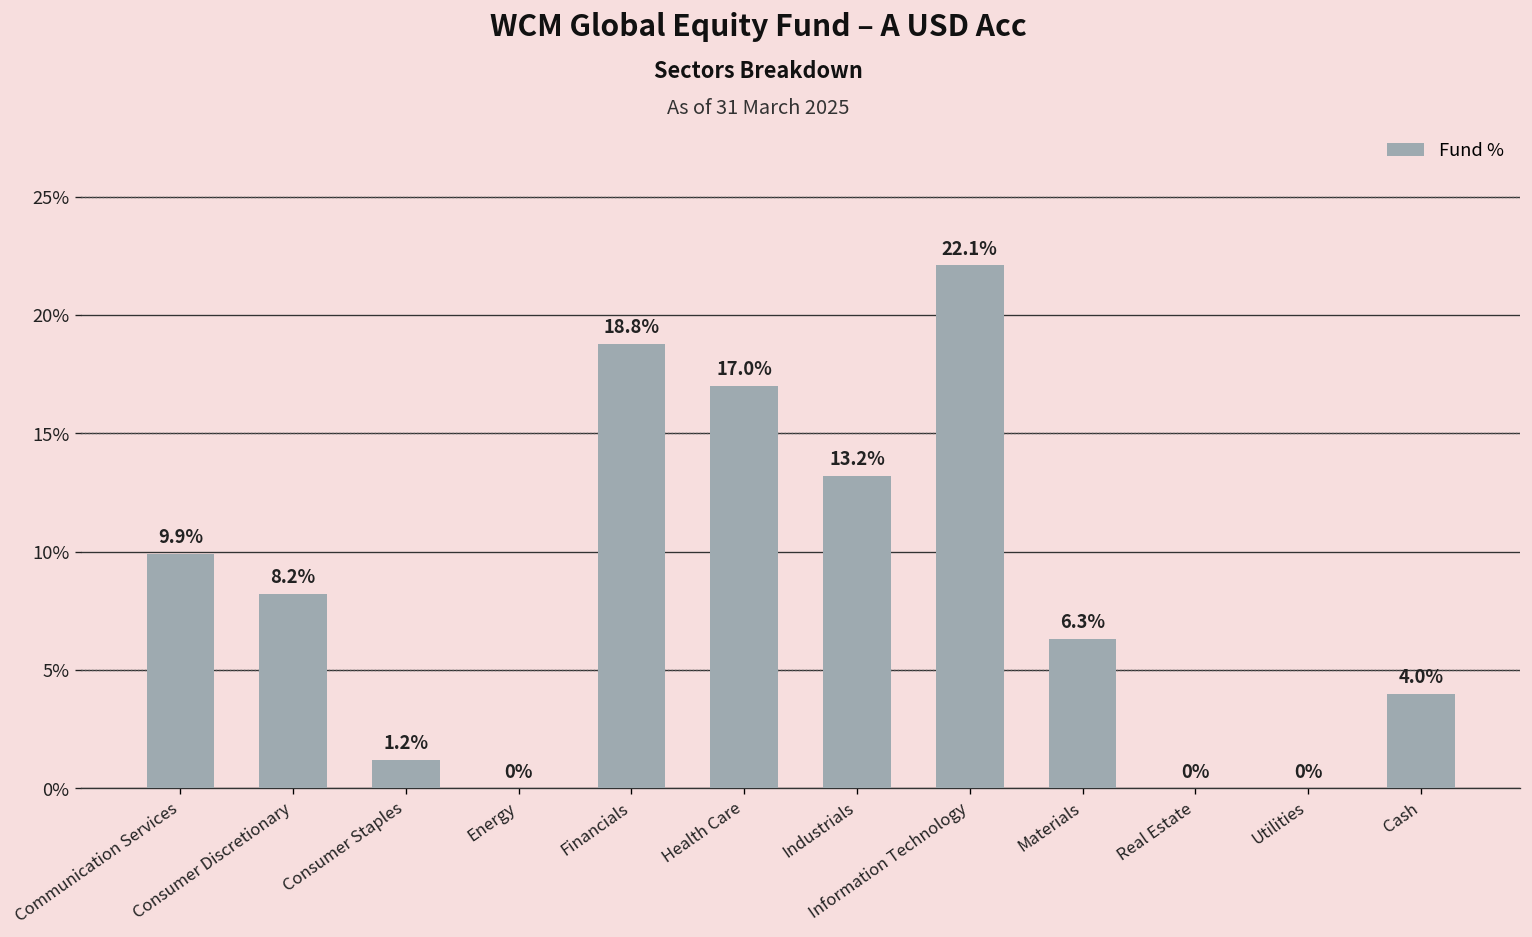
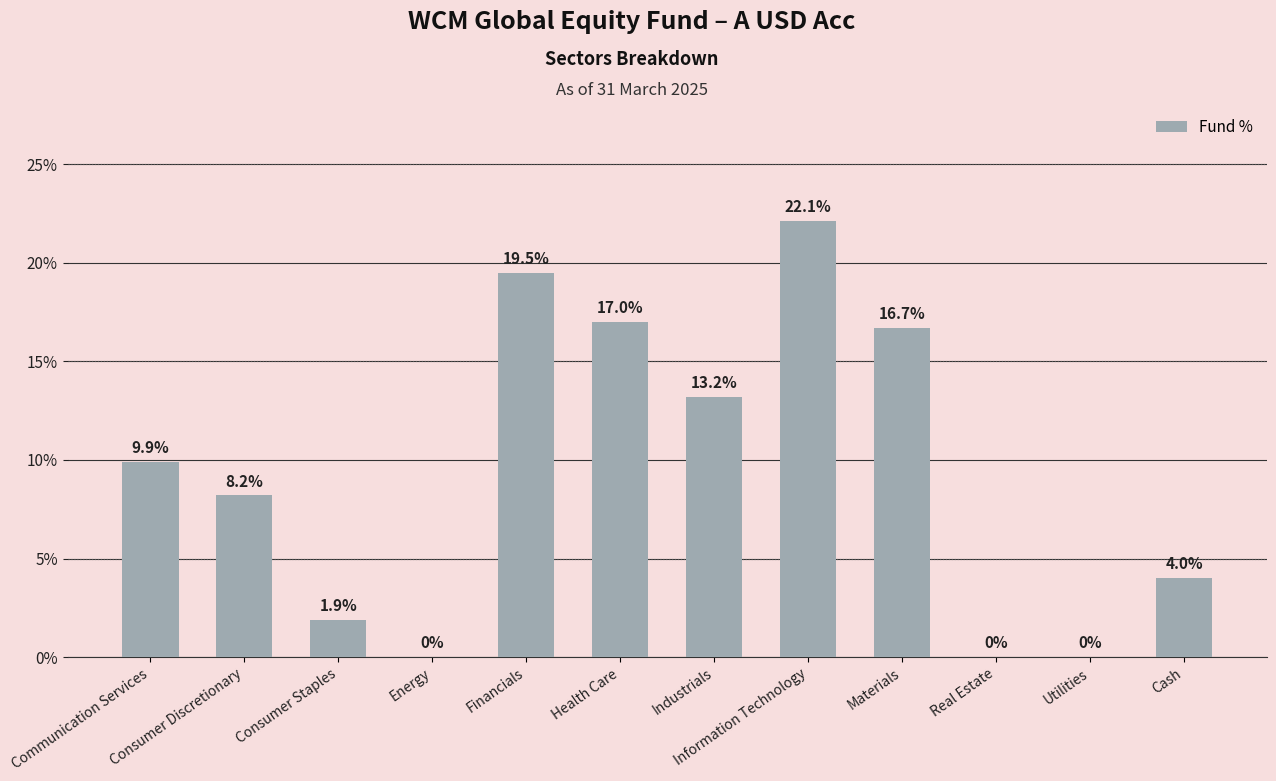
Consumer Staples: 1.2% -> 1.9%
Financials: 18.8% -> 19.5%
Materials: 6.3% -> 16.7%
